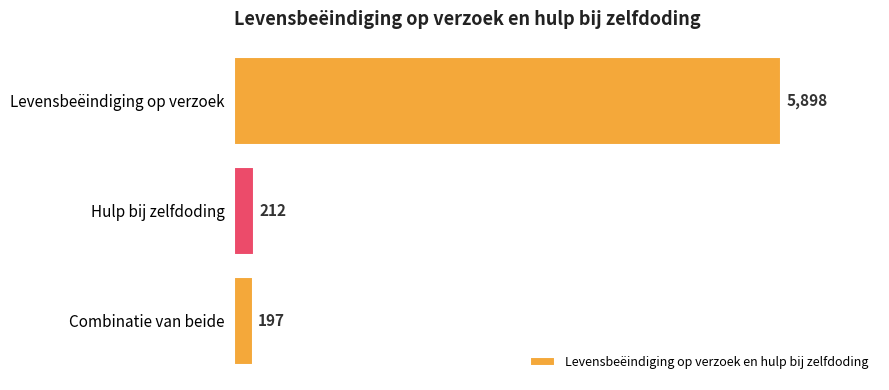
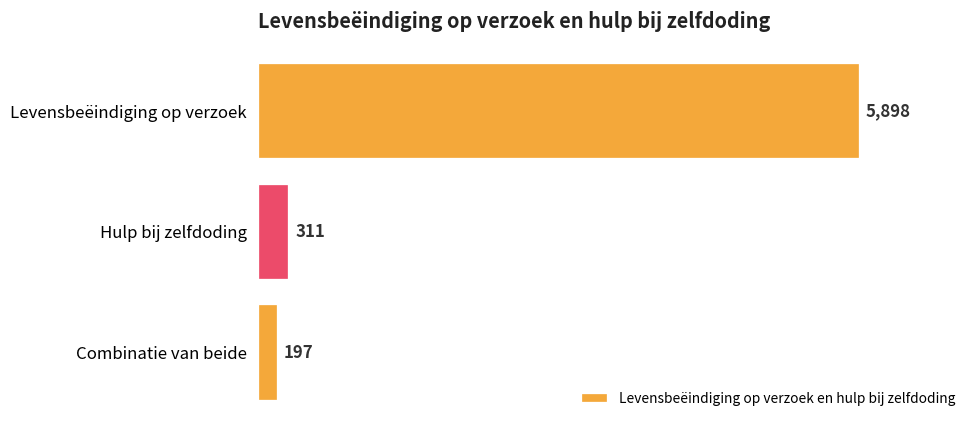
Hulp bij zelfdoding: 212 -> 311
